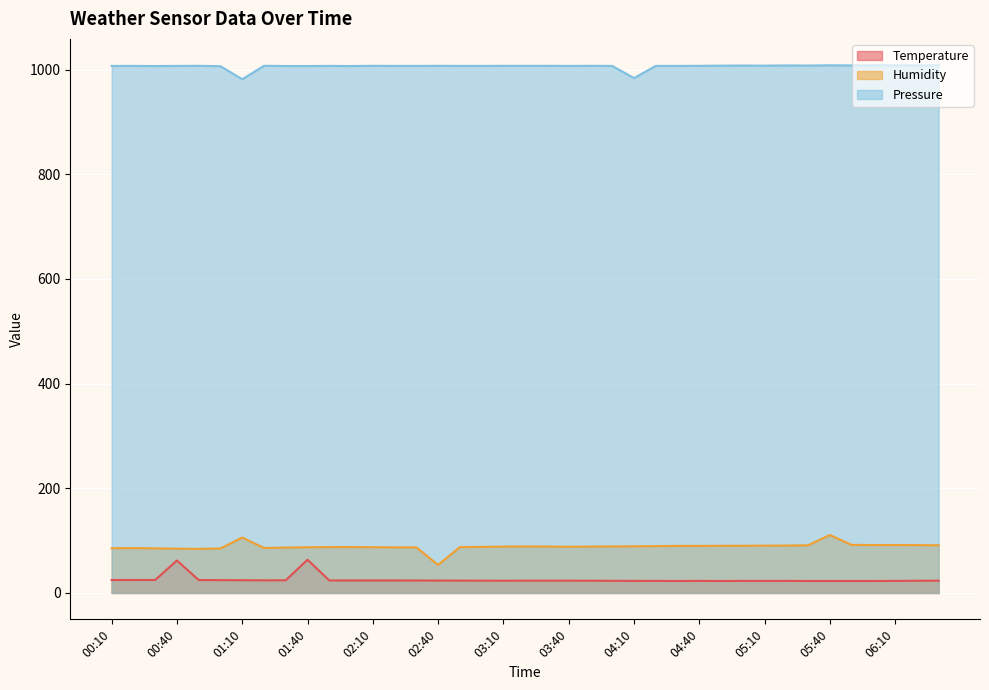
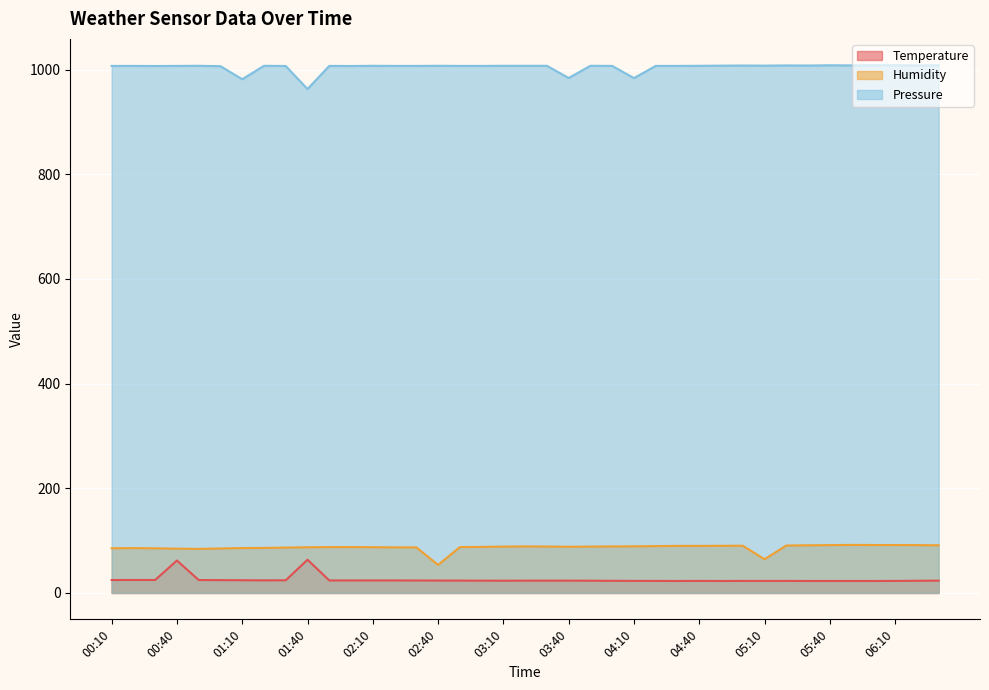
Humidity, 01:10: 110 -> 90
Pressure, 01:40: 1010 -> 960
Pressure, 03:40: 1010 -> 980
Humidity, 05:10: 90 -> 60
Humidity, 05:40: 110 -> 90
